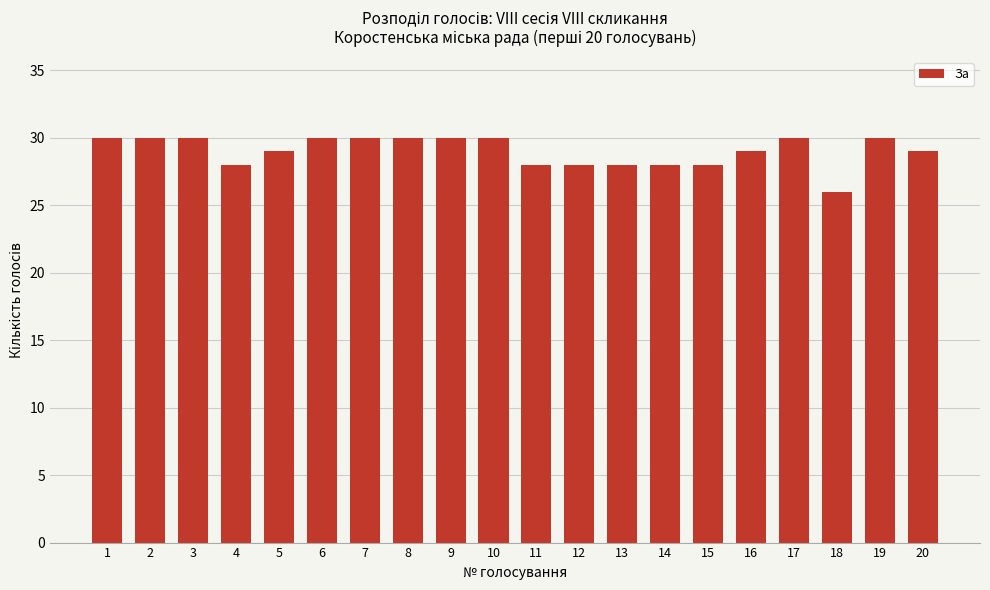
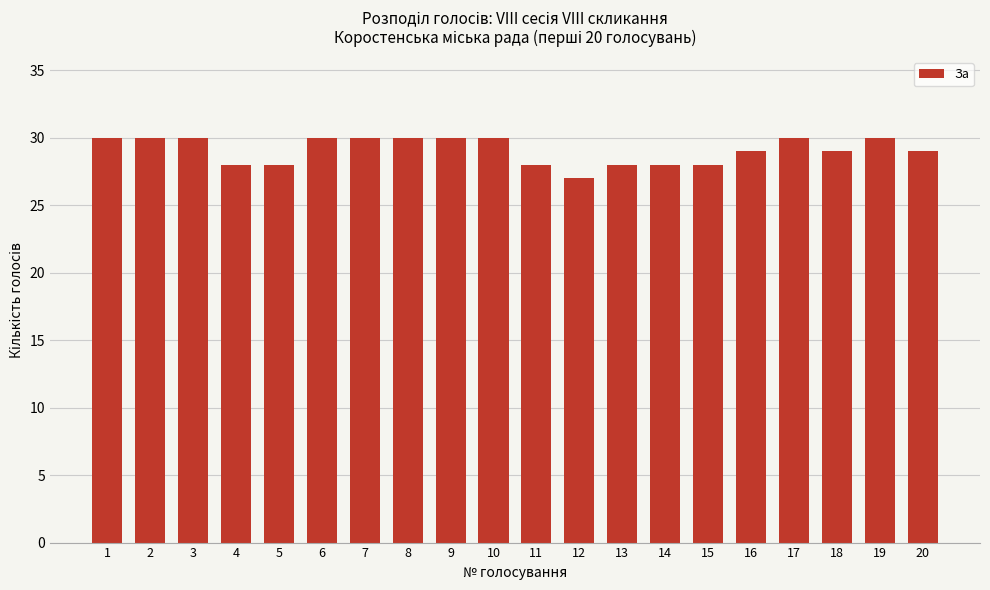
5: 29 -> 28
12: 28 -> 27
18: 26 -> 29
